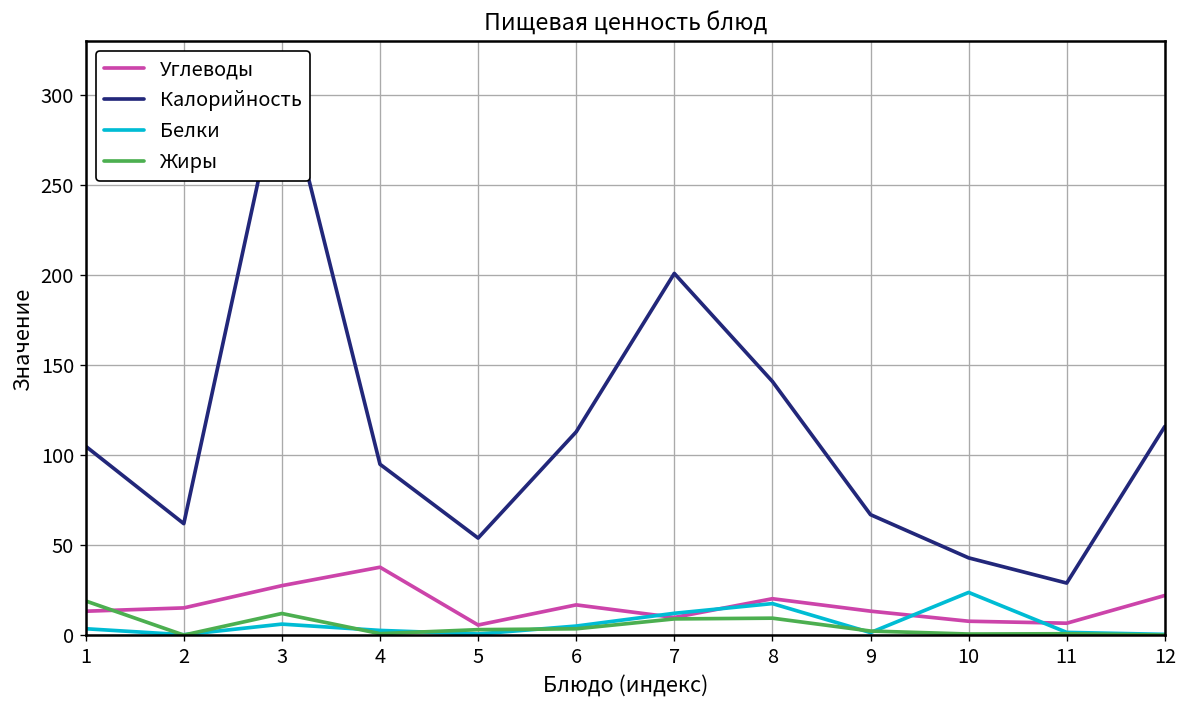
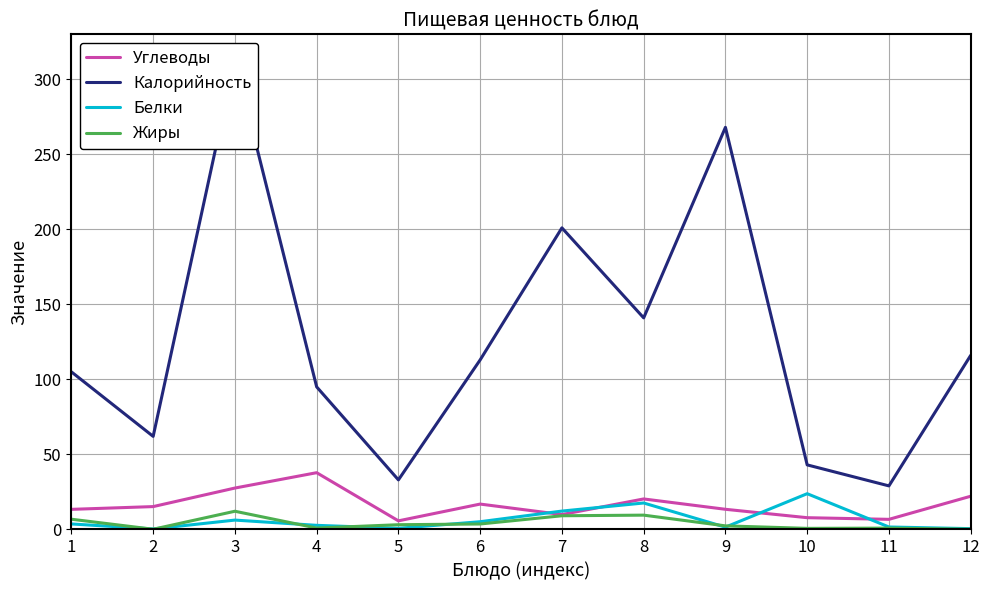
Жиры, 1: 19 -> 7
Калорийность, 5: 54 -> 33
Калорийность, 9: 67 -> 268
